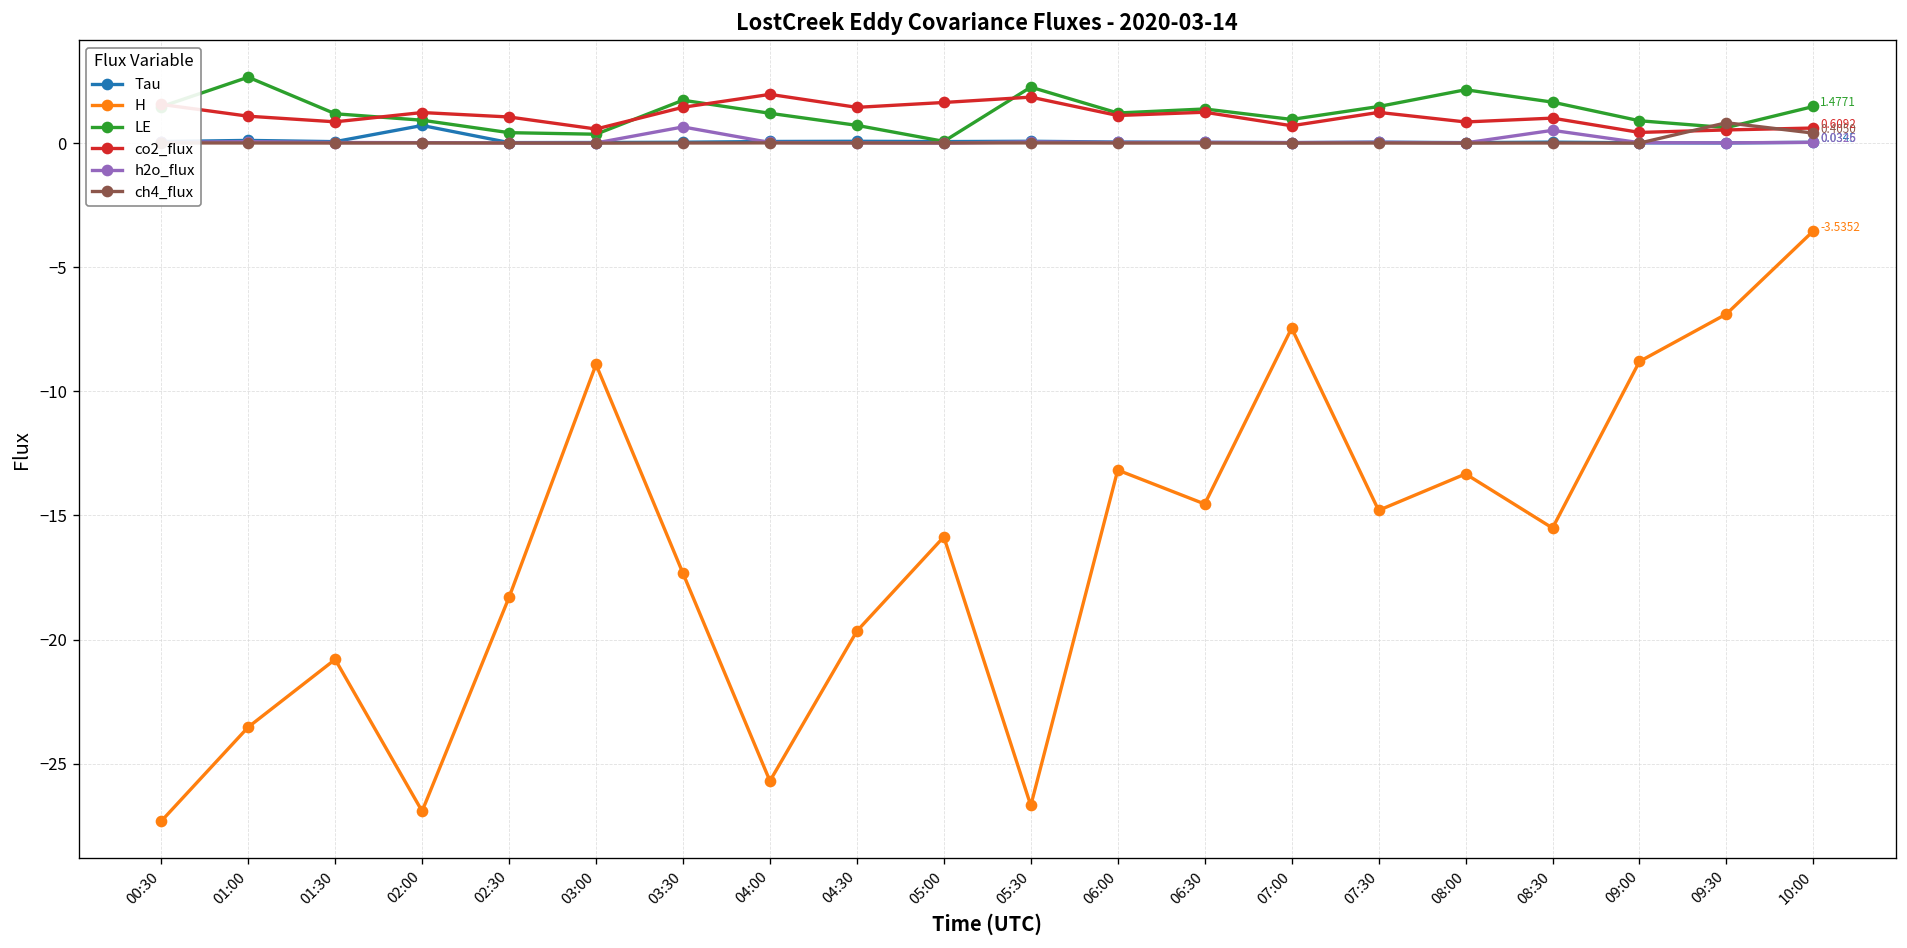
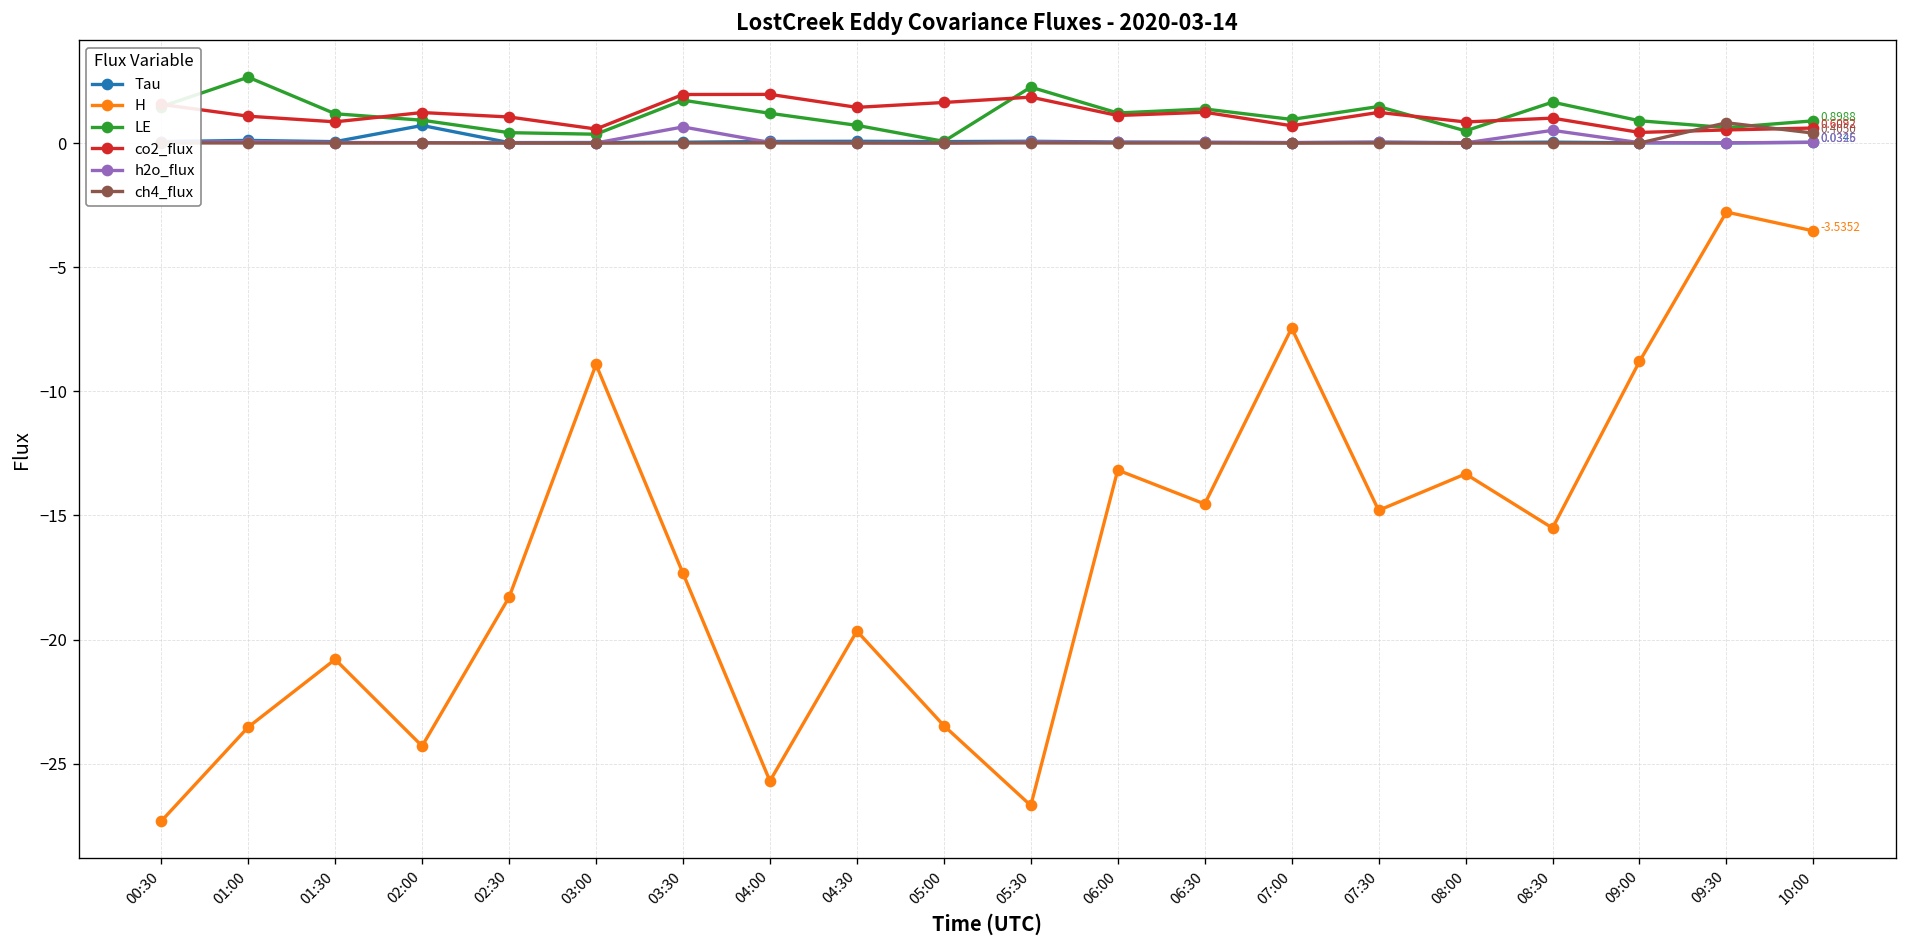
H, 02:00: -26.9 -> -24.3
co2_flux, 03:30: 1.4 -> 2.0
H, 05:00: -15.9 -> -23.5
LE, 08:00: 2.2 -> 0.5
H, 09:30: -6.9 -> -2.8
LE, 10:00: 1.4771 -> 0.8988
